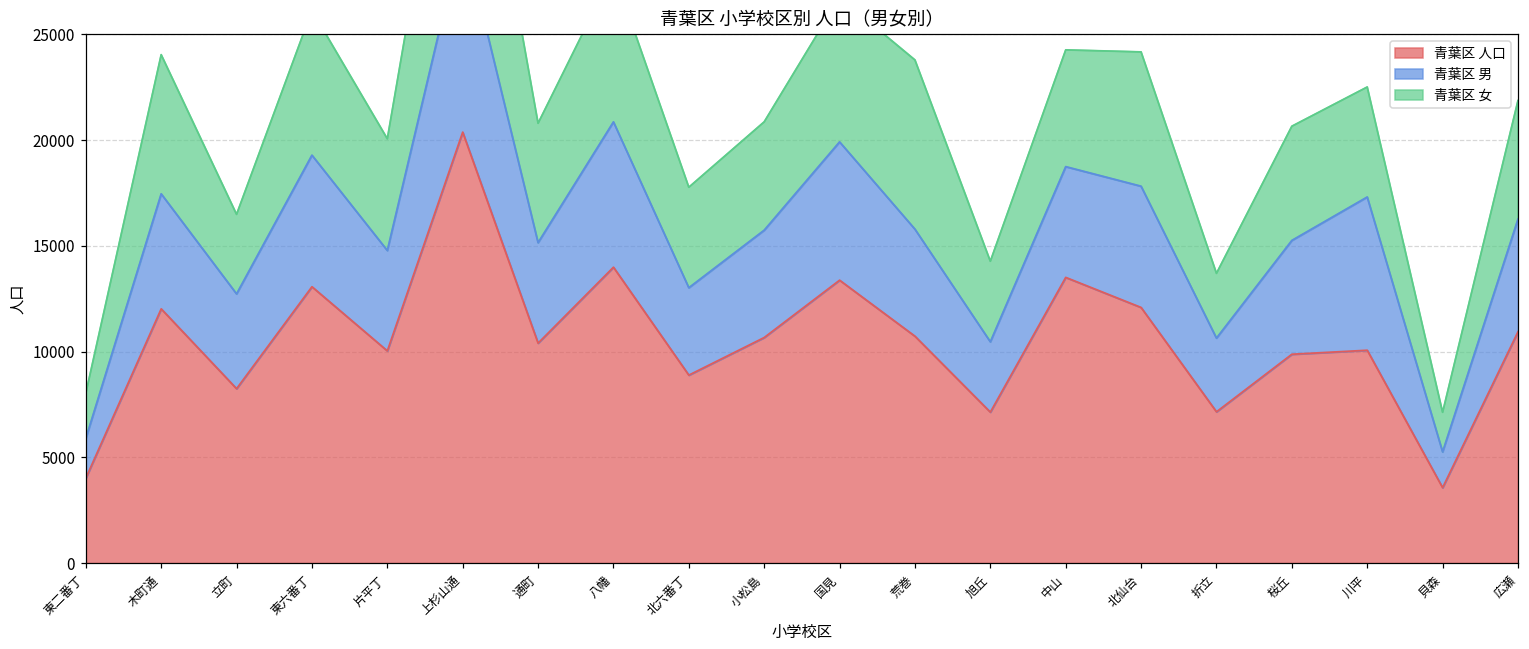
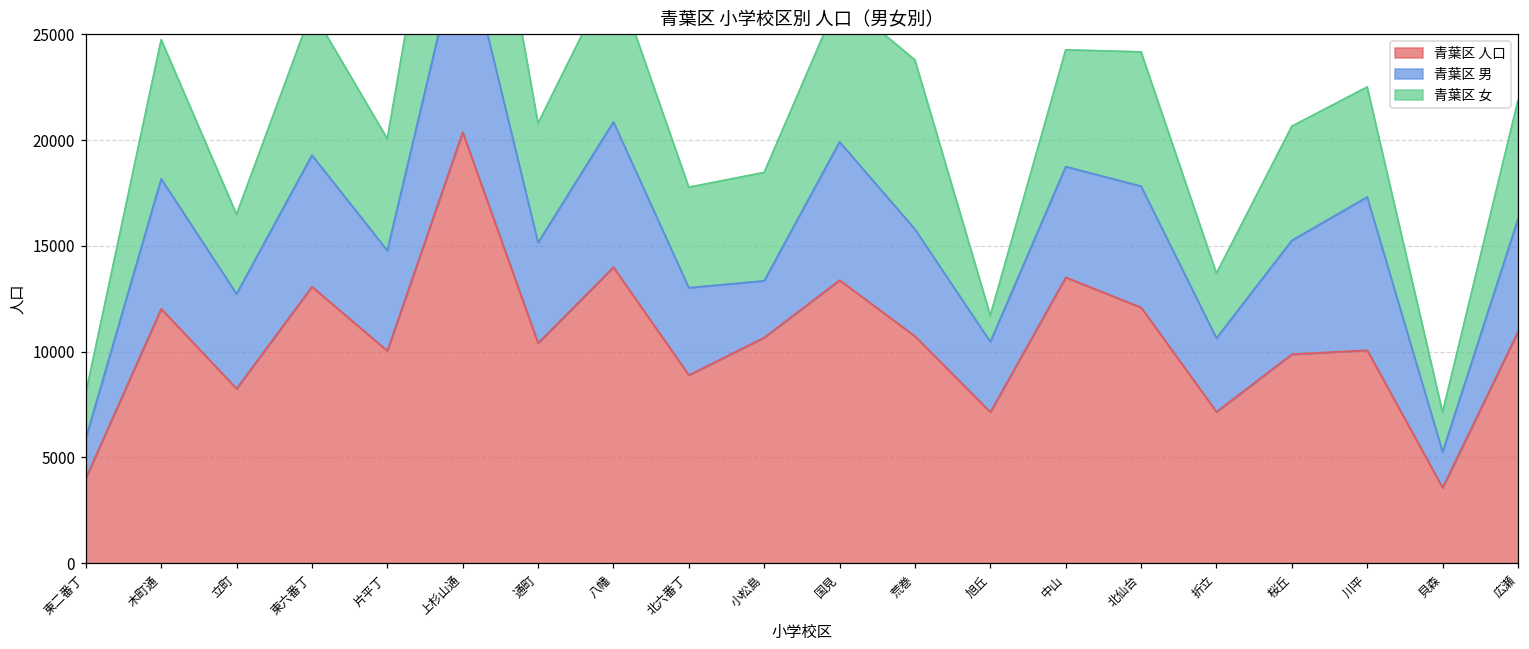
青葉区 男, 木町通: 5400 -> 6200
青葉区 男, 小松島: 5100 -> 2700
青葉区 女, 旭丘: 3800 -> 1200
